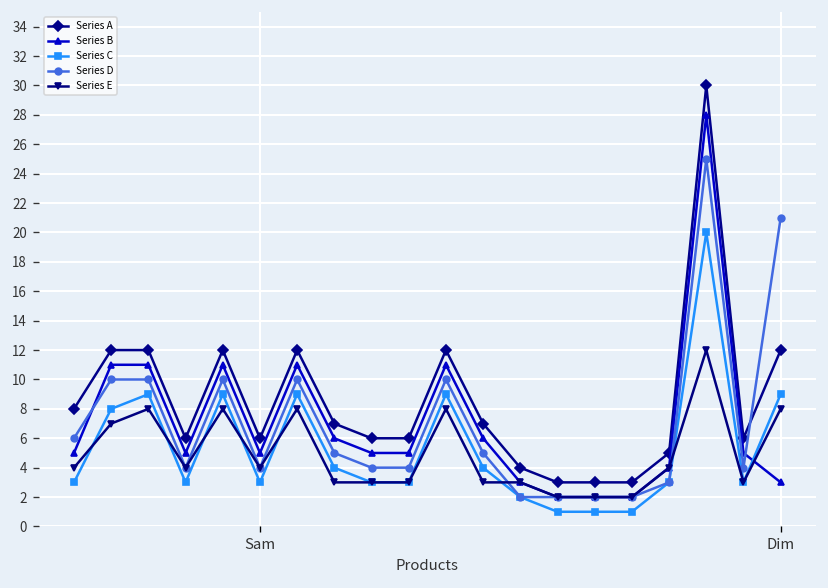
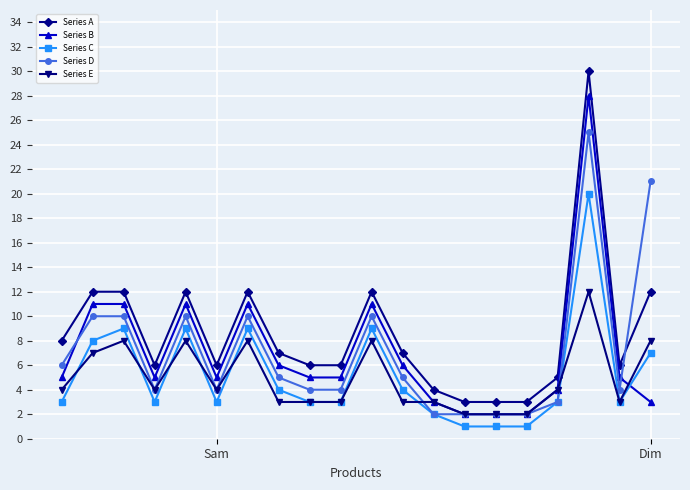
Series C, Dim: 9 -> 7
